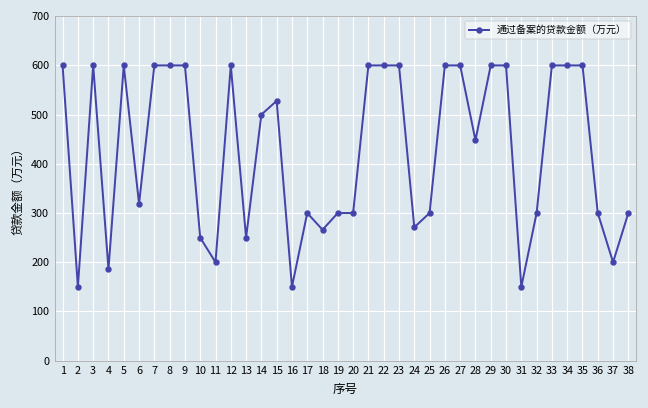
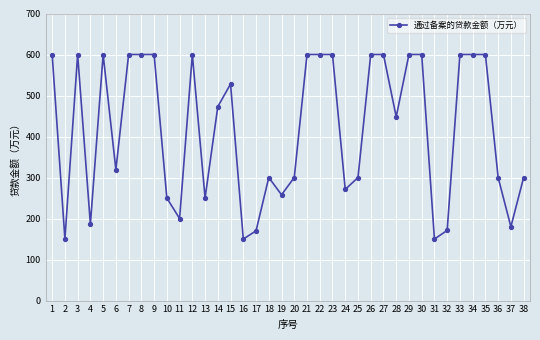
14: 500 -> 470
17: 300 -> 170
18: 270 -> 300
19: 300 -> 260
32: 300 -> 170
37: 200 -> 180
